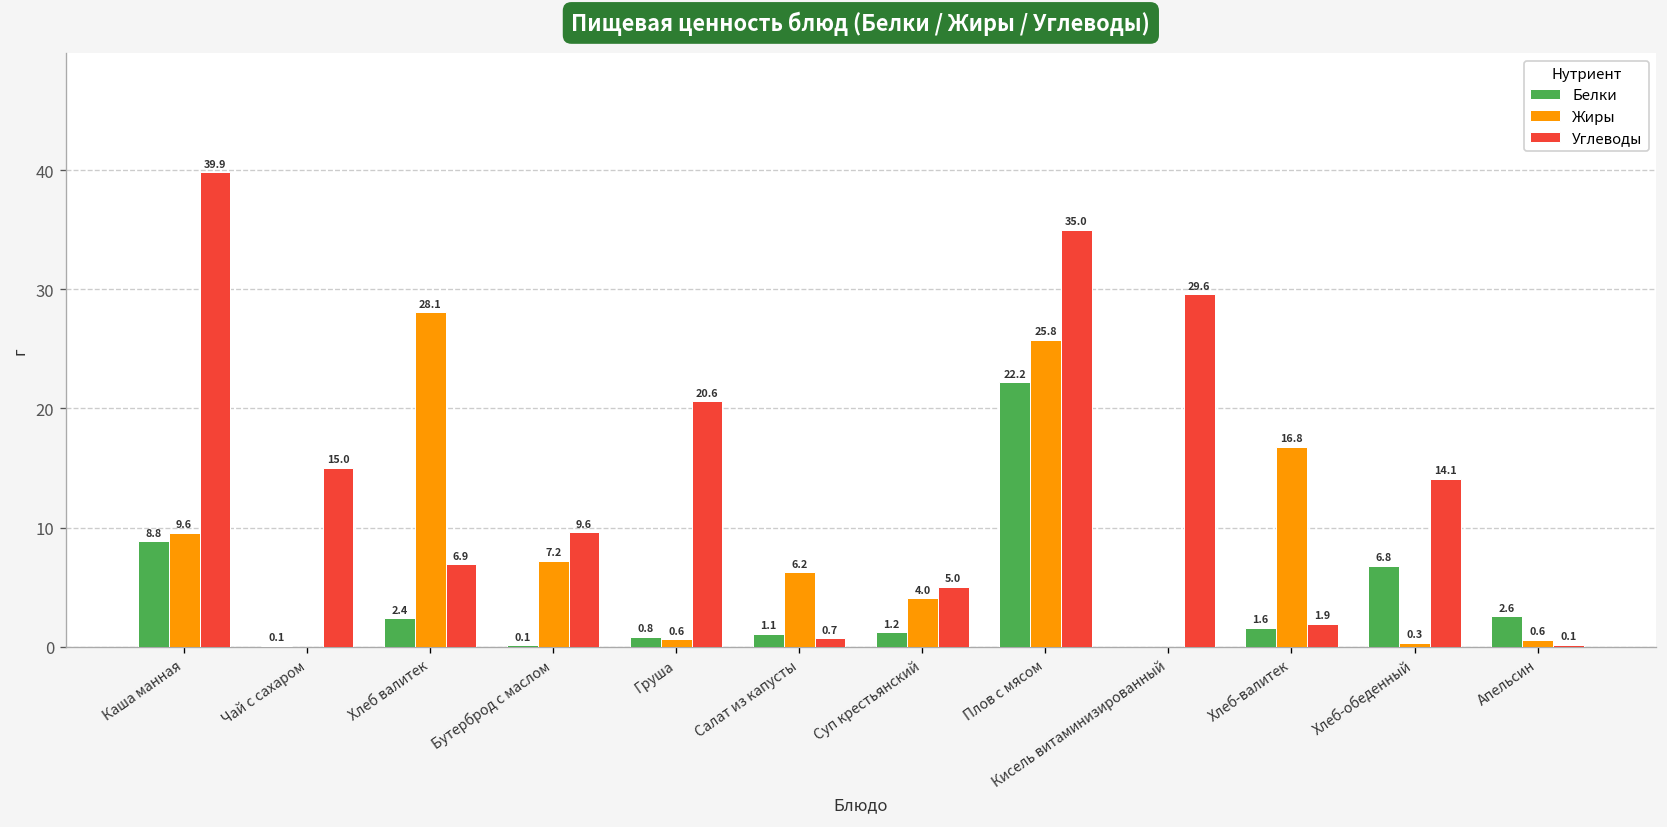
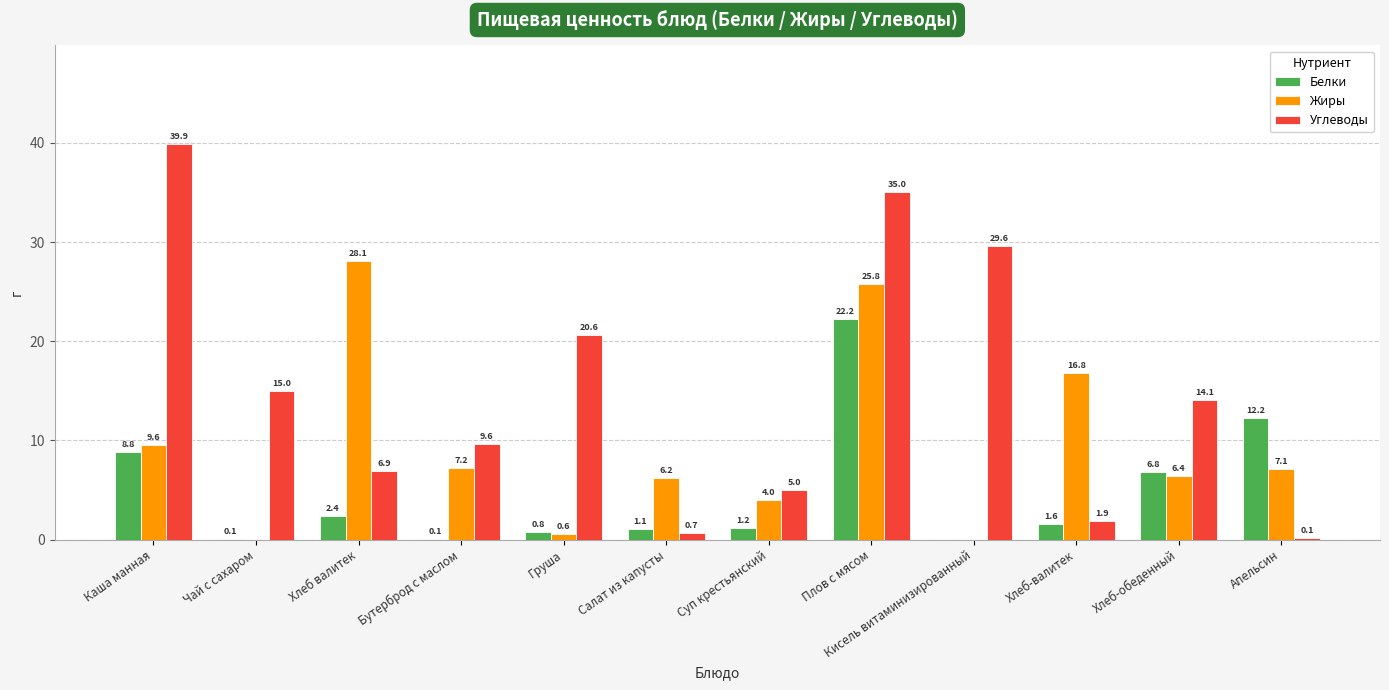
Жиры, Хлеб-обеденный: 0.3 -> 6.4
Белки, Апельсин: 2.6 -> 12.2
Жиры, Апельсин: 0.6 -> 7.1
